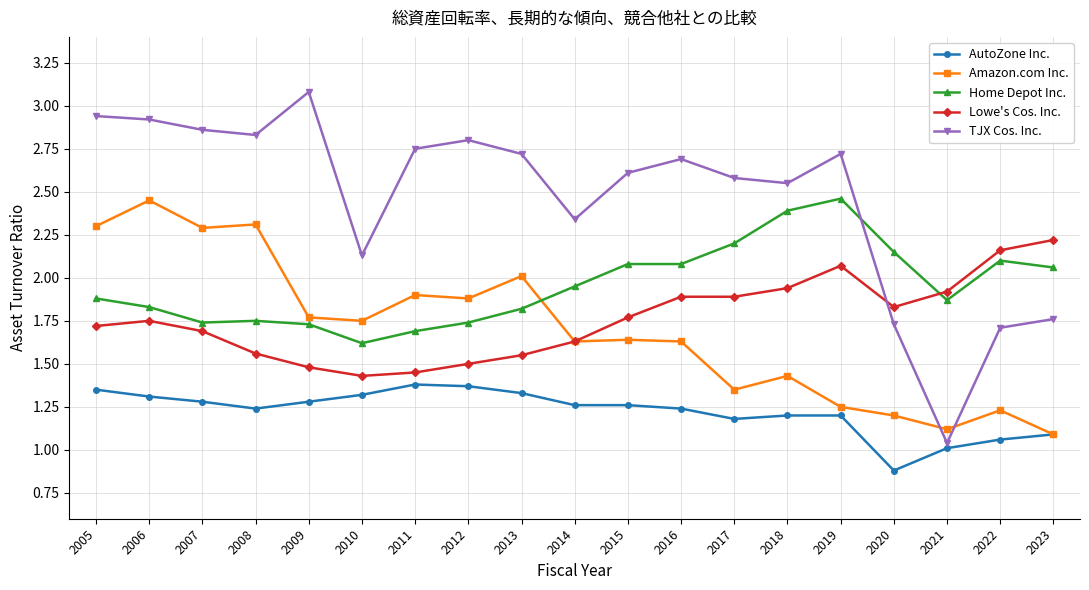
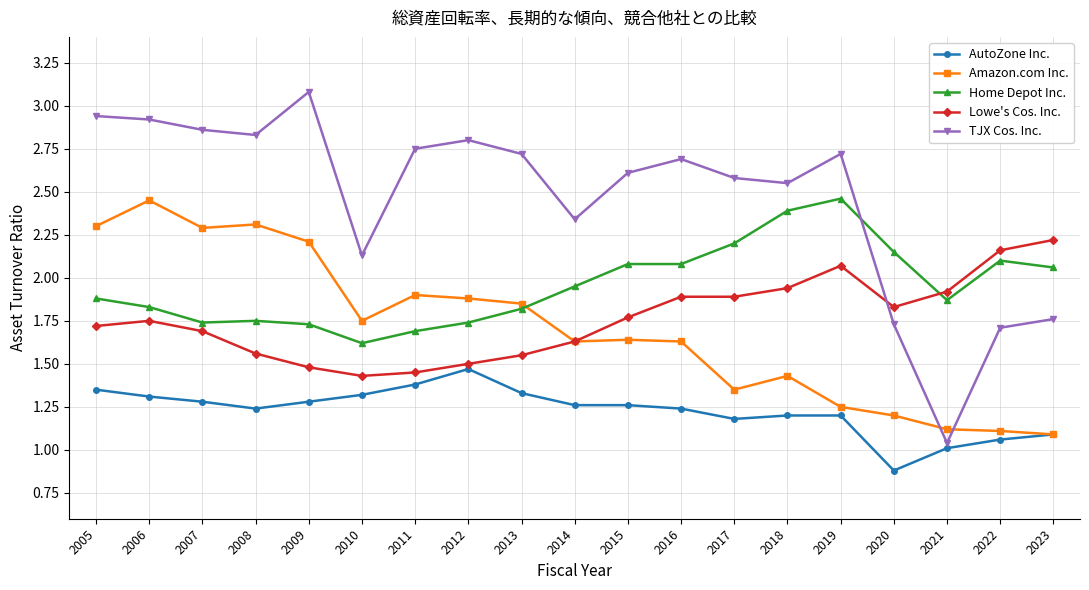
Amazon.com Inc., 2009: 1.77 -> 2.21
AutoZone Inc., 2012: 1.37 -> 1.47
Amazon.com Inc., 2013: 2.01 -> 1.85
Amazon.com Inc., 2022: 1.23 -> 1.11
